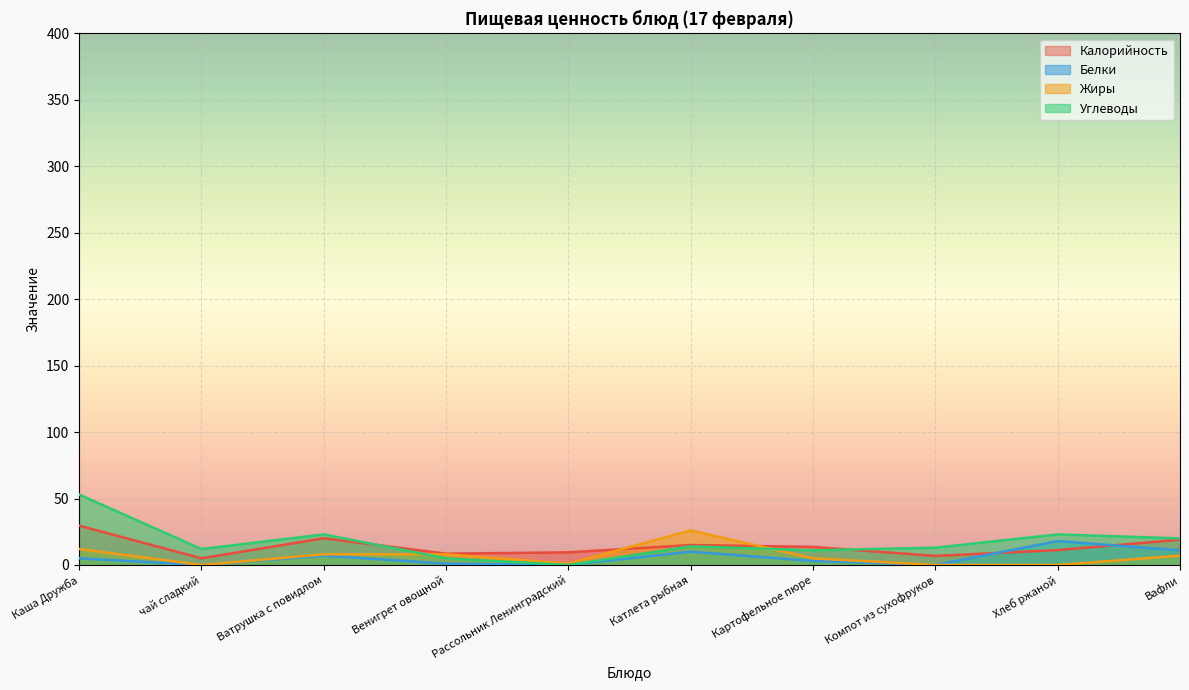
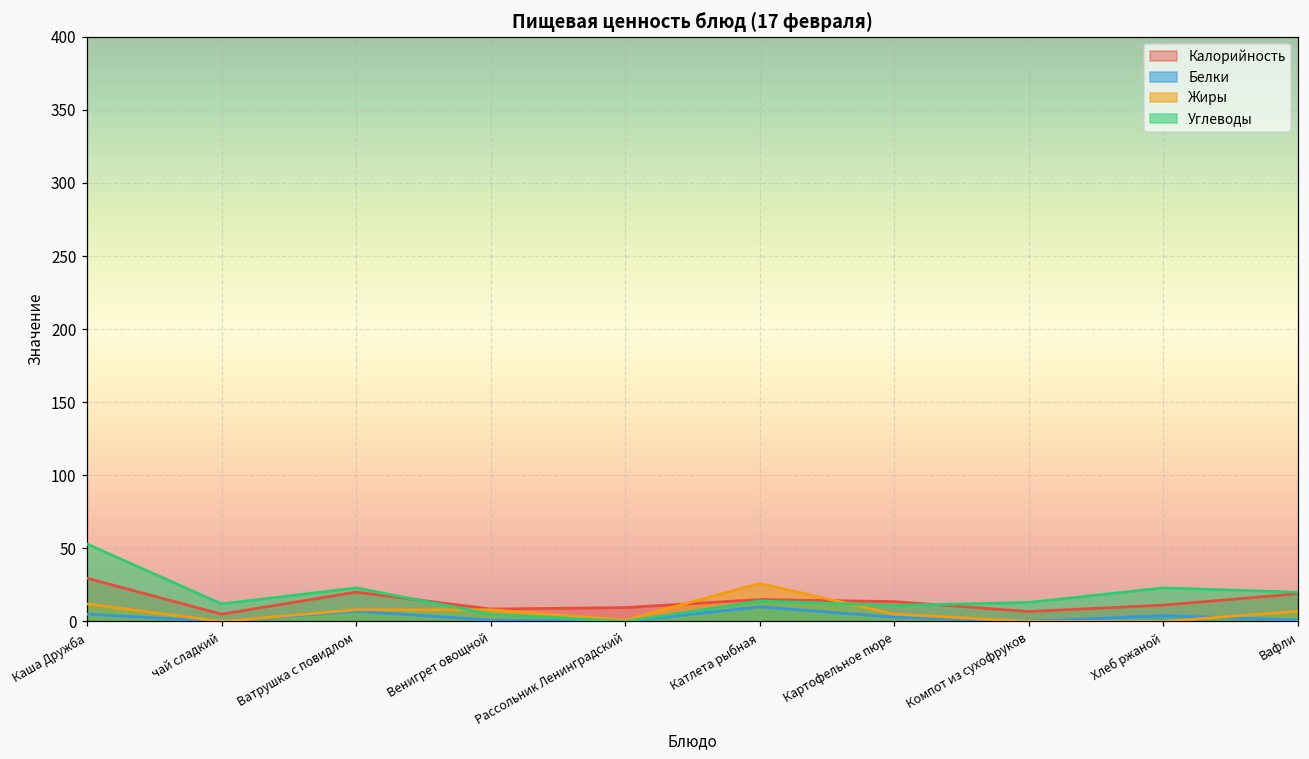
Белки, Хлеб ржаной: 18 -> 4
Белки, Вафли: 11 -> 1
